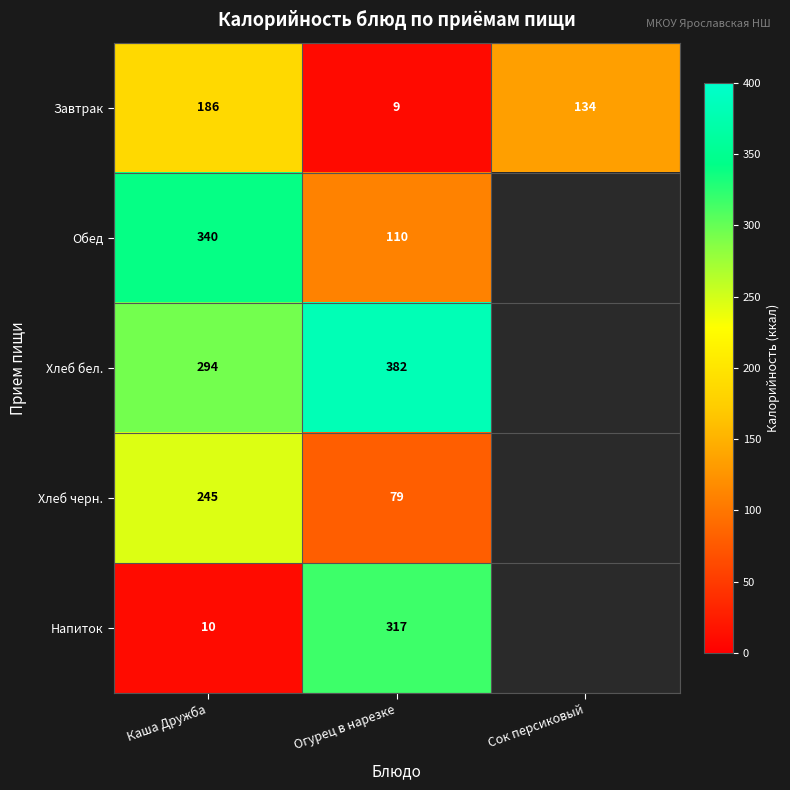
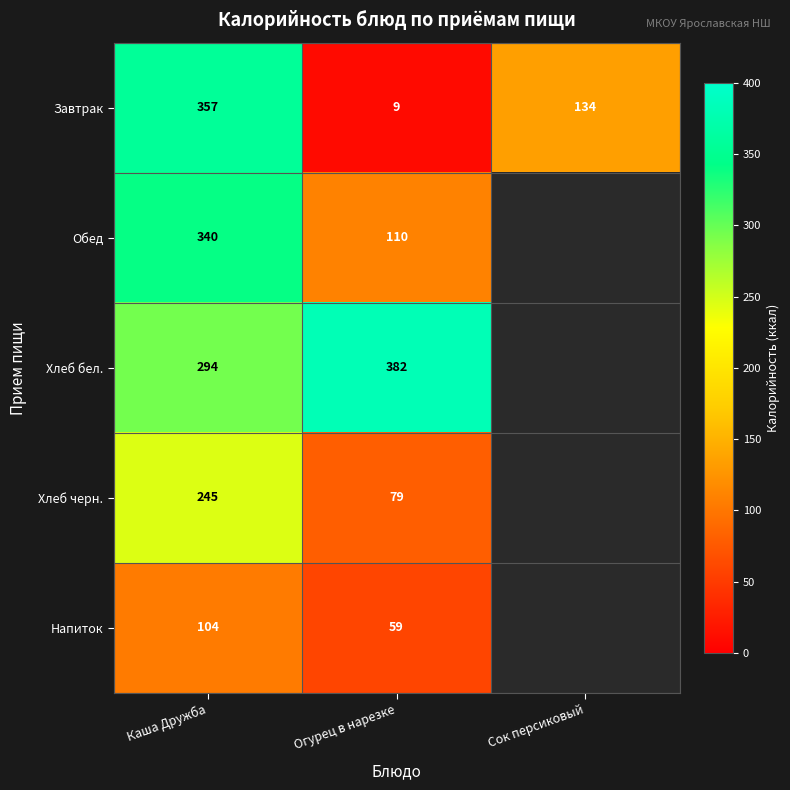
Завтрак, Каша Дружба: 186 -> 357
Напиток, Каша Дружба: 10 -> 104
Напиток, Огурец в нарезке: 317 -> 59
